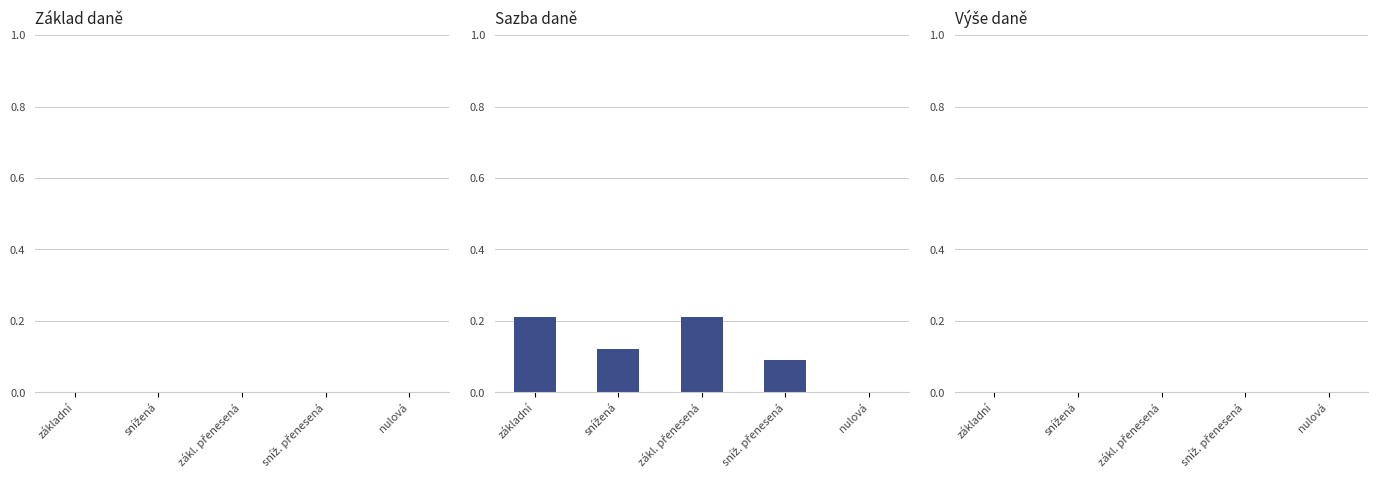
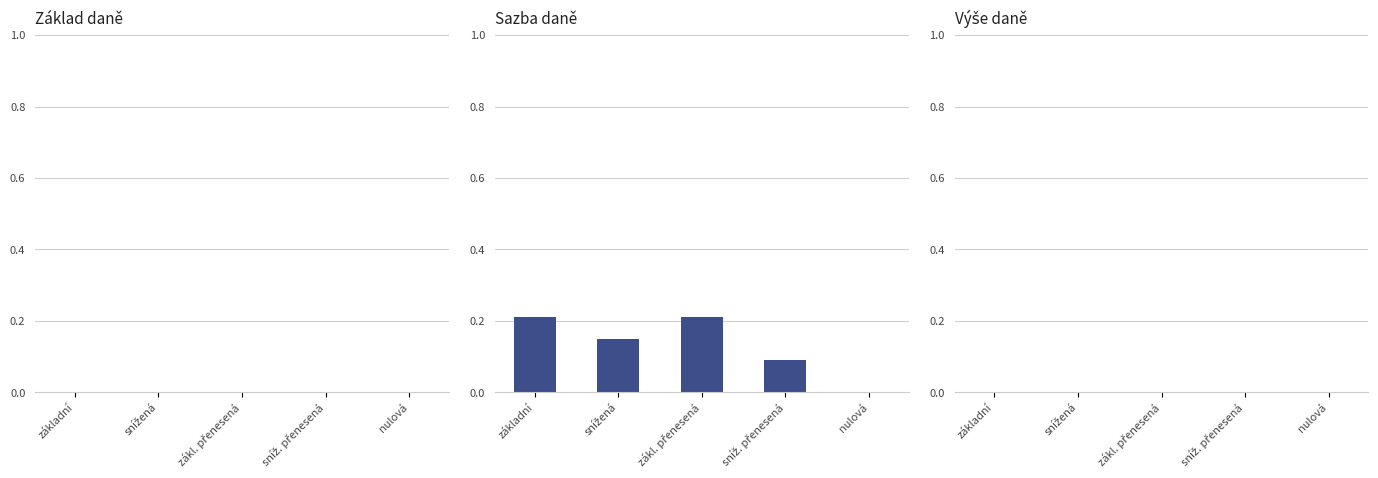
Sazba daně, snížená: 0.12 -> 0.15
